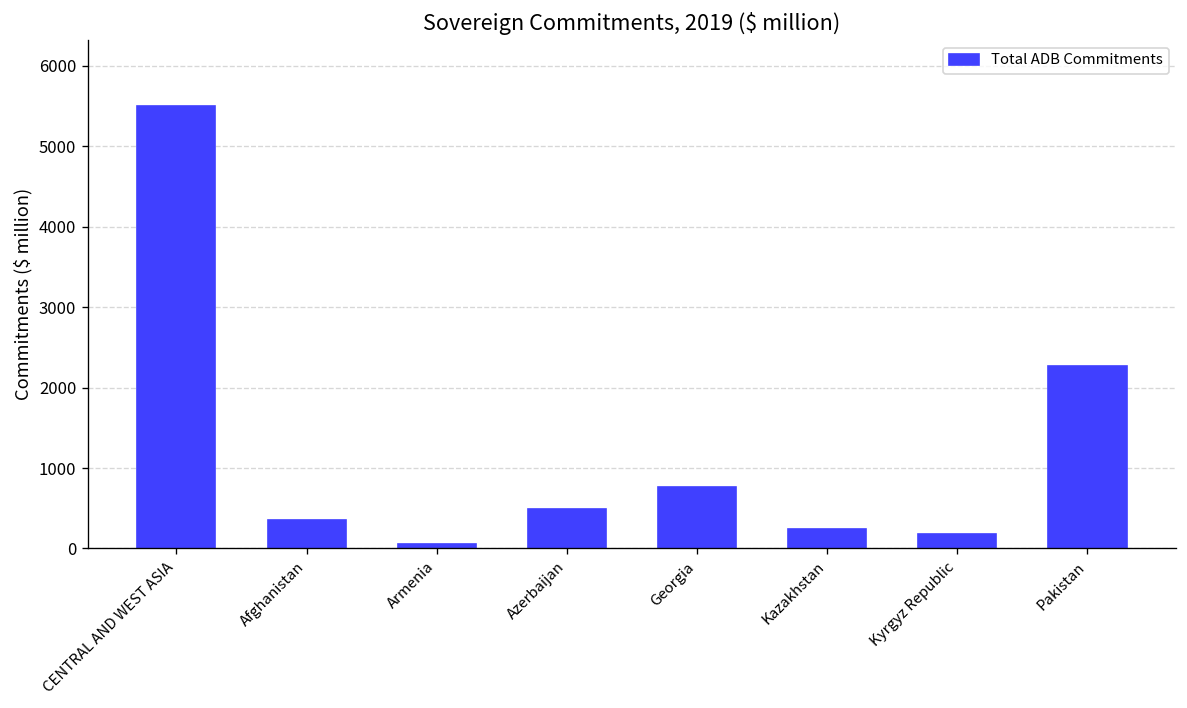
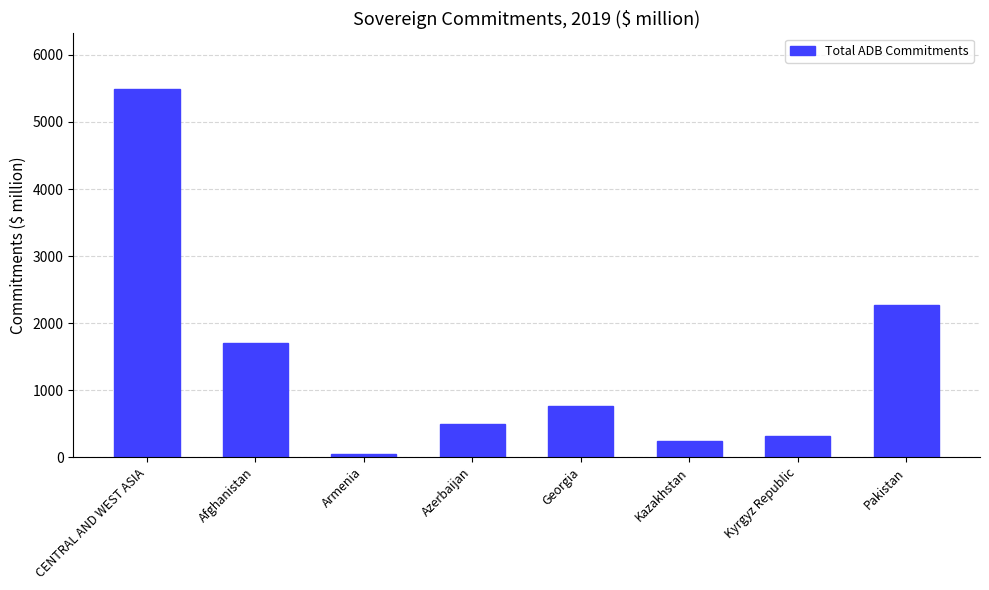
Afghanistan: 300 -> 1700
Kyrgyz Republic: 200 -> 300
